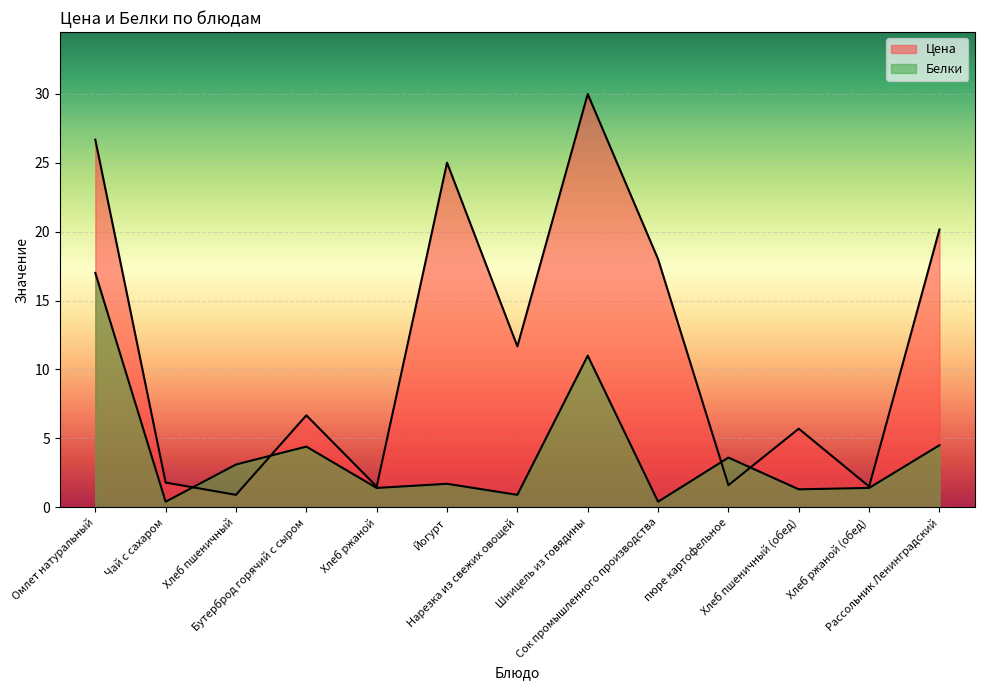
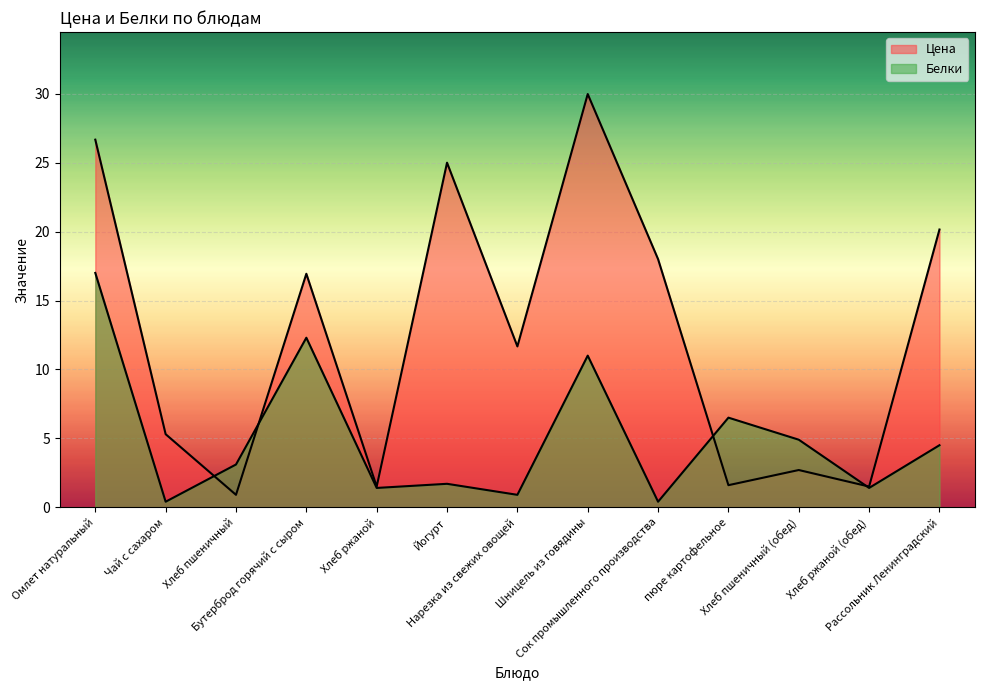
Цена, Чай с сахаром: 1.8 -> 5.3
Цена, Бутерброд горячий с сыром: 6.7 -> 16.9
Белки, Бутерброд горячий с сыром: 4.4 -> 12.3
Белки, пюре картофельное: 3.6 -> 6.5
Цена, Хлеб пшеничный (обед): 5.7 -> 2.7
Белки, Хлеб пшеничный (обед): 1.3 -> 4.9
